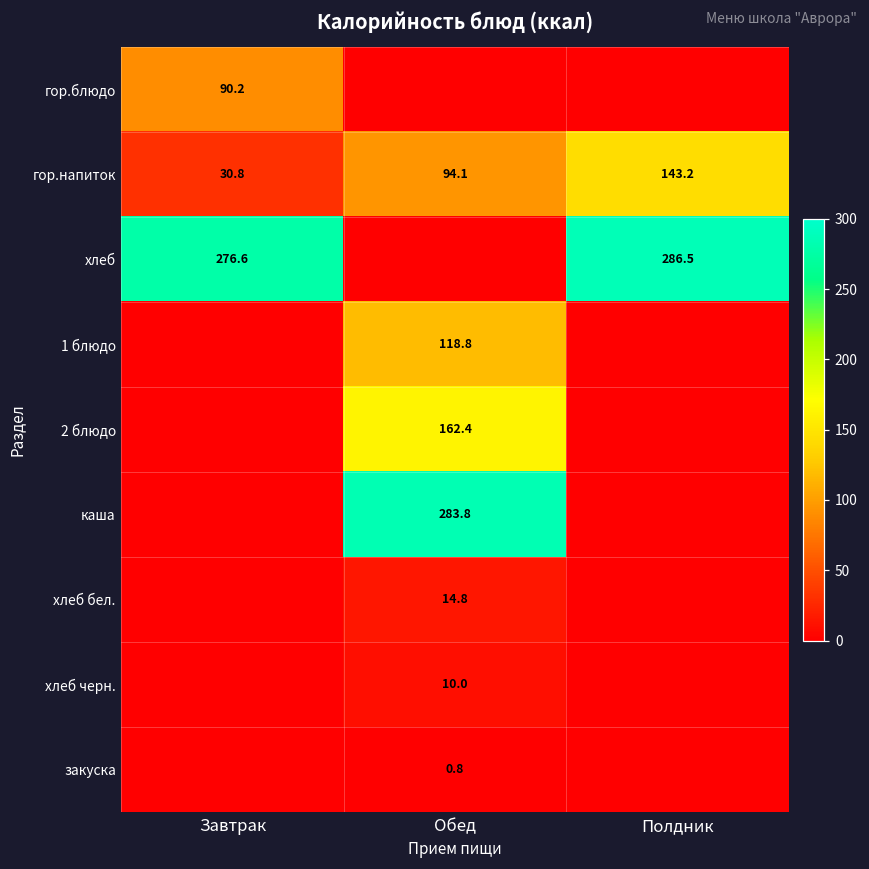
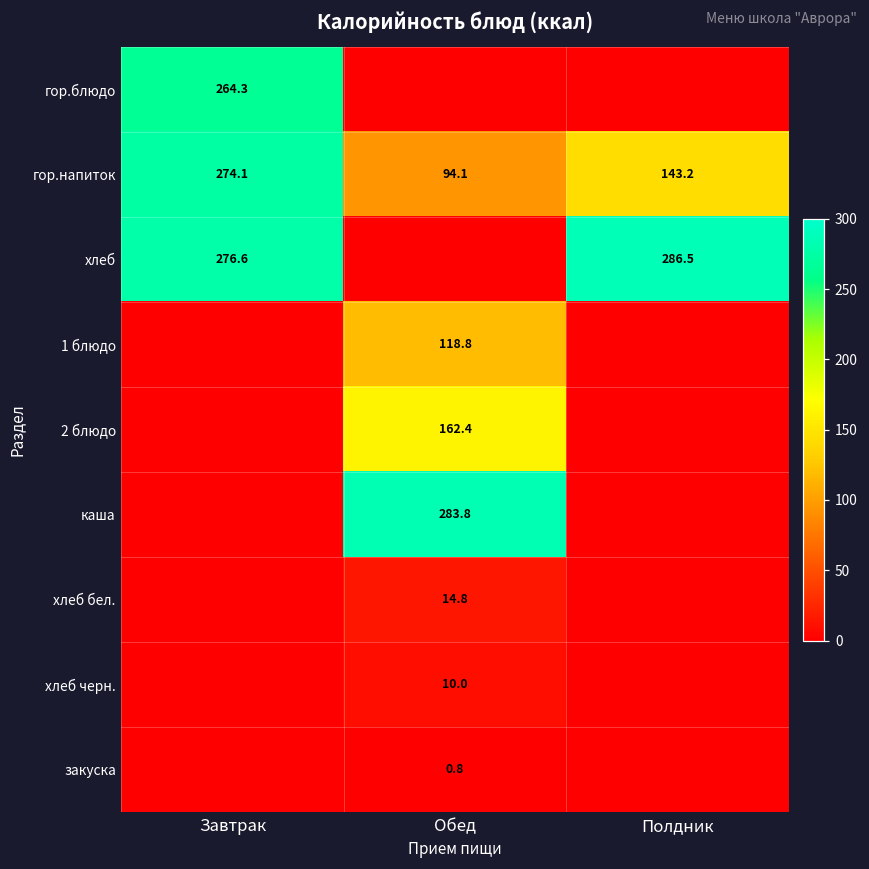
гор.блюдо, Завтрак: 90.2 -> 264.3
гор.напиток, Завтрак: 30.8 -> 274.1
